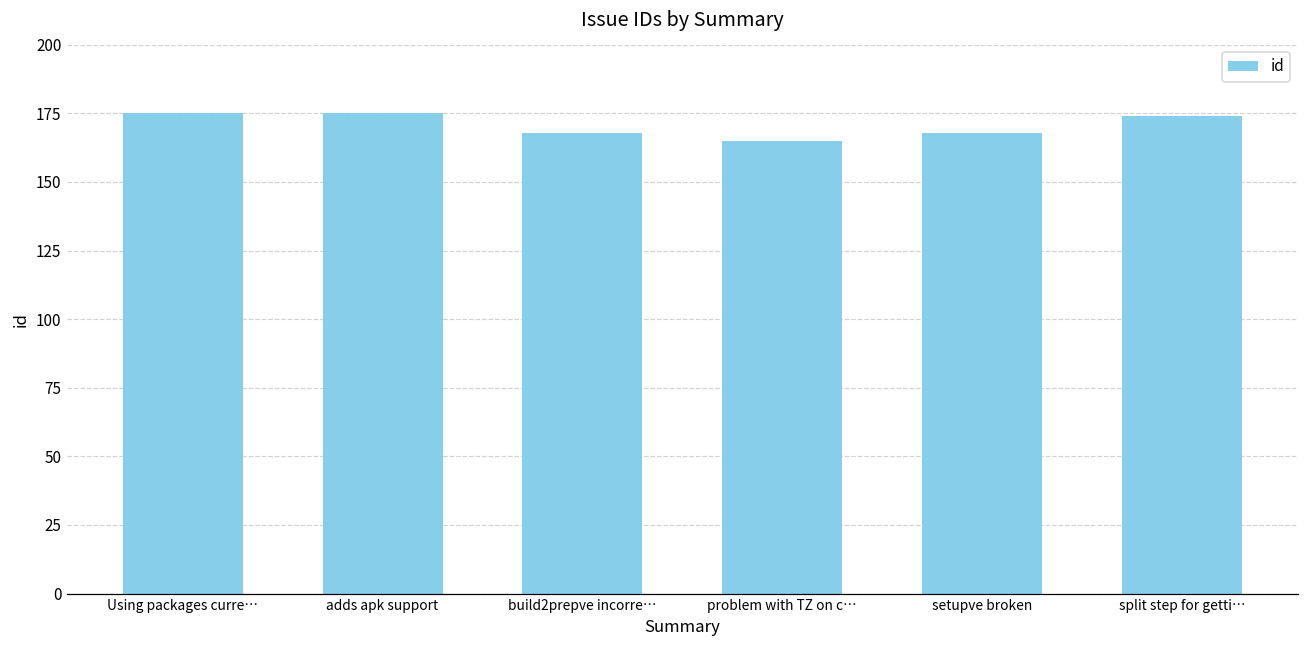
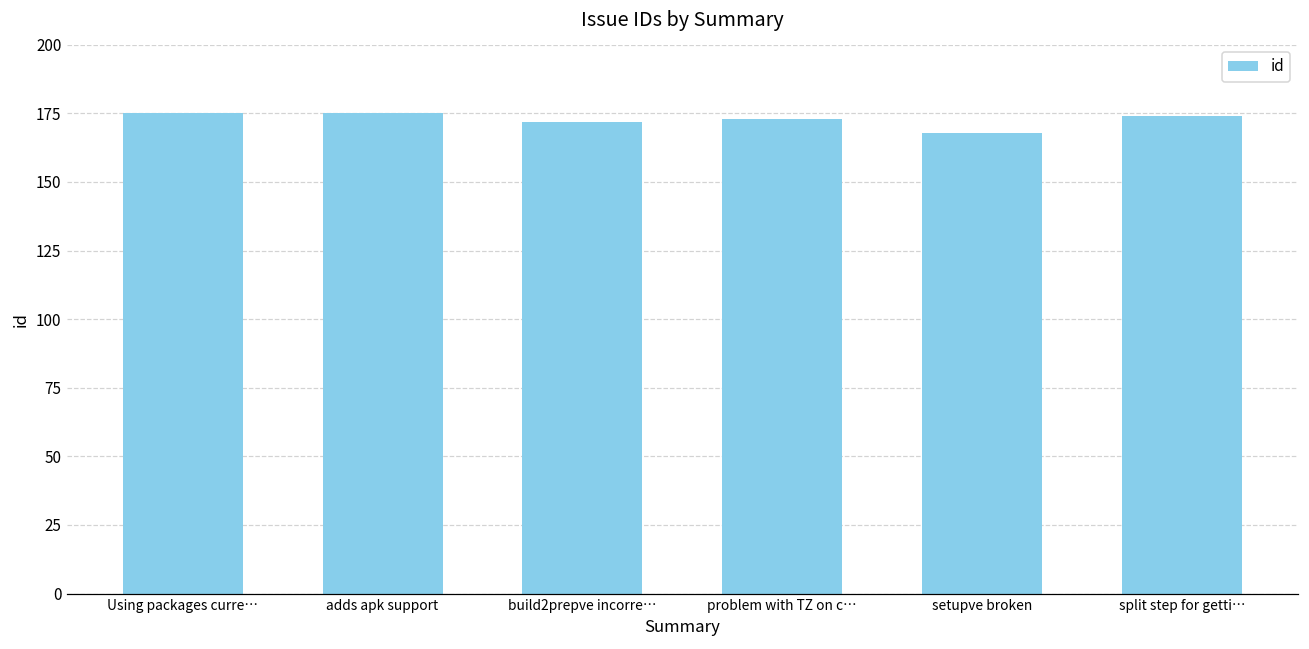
build2prepve incorre…: 168 -> 172
problem with TZ on c…: 165 -> 173
